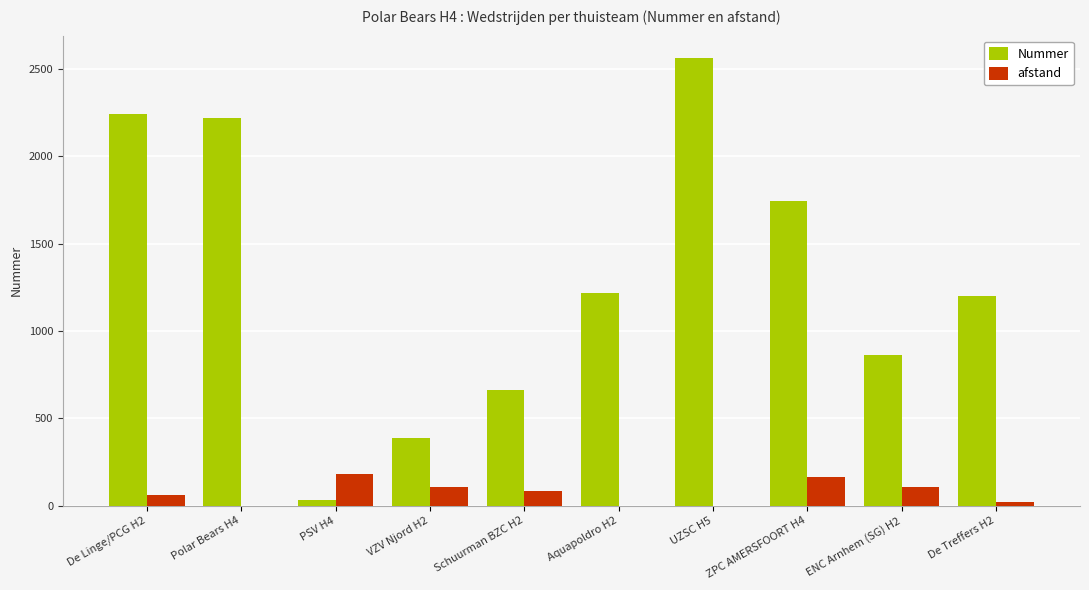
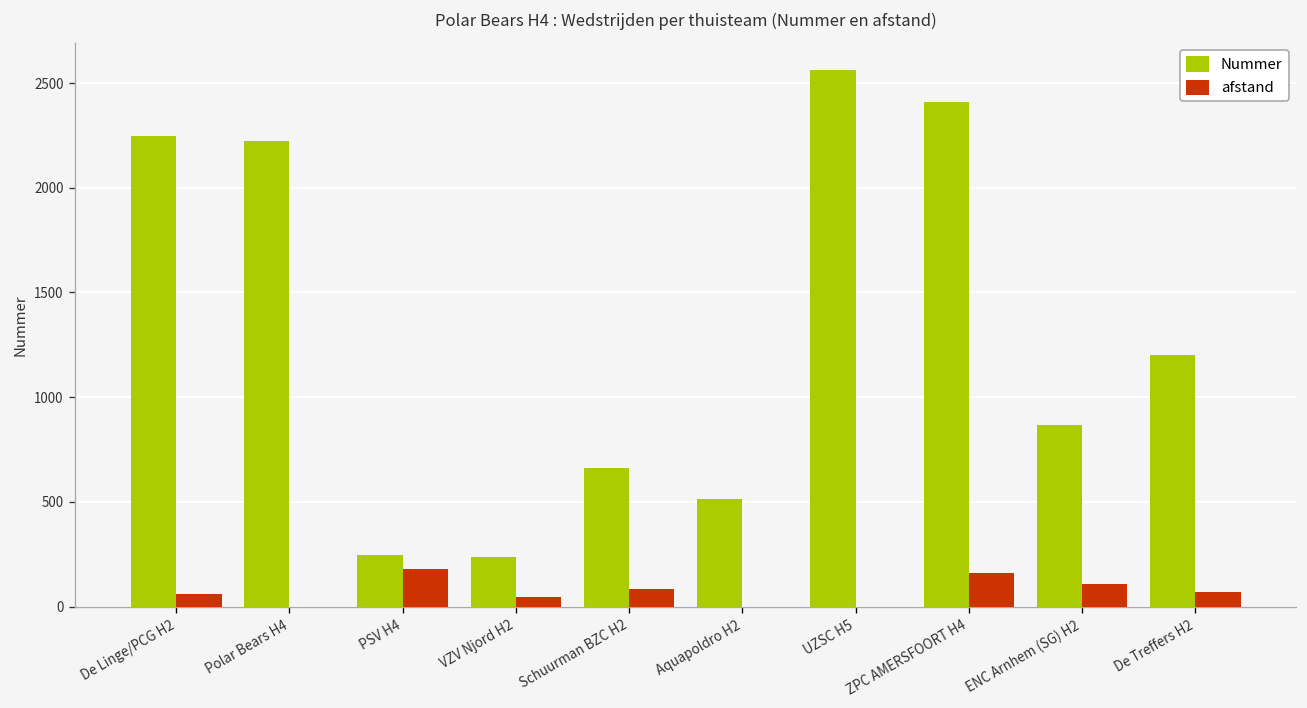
Nummer, PSV H4: 30 -> 250
Nummer, VZV Njord H2: 390 -> 240
afstand, VZV Njord H2: 110 -> 50
Nummer, Aquapoldro H2: 1220 -> 510
Nummer, ZPC AMERSFOORT H4: 1740 -> 2410
afstand, De Treffers H2: 20 -> 70
